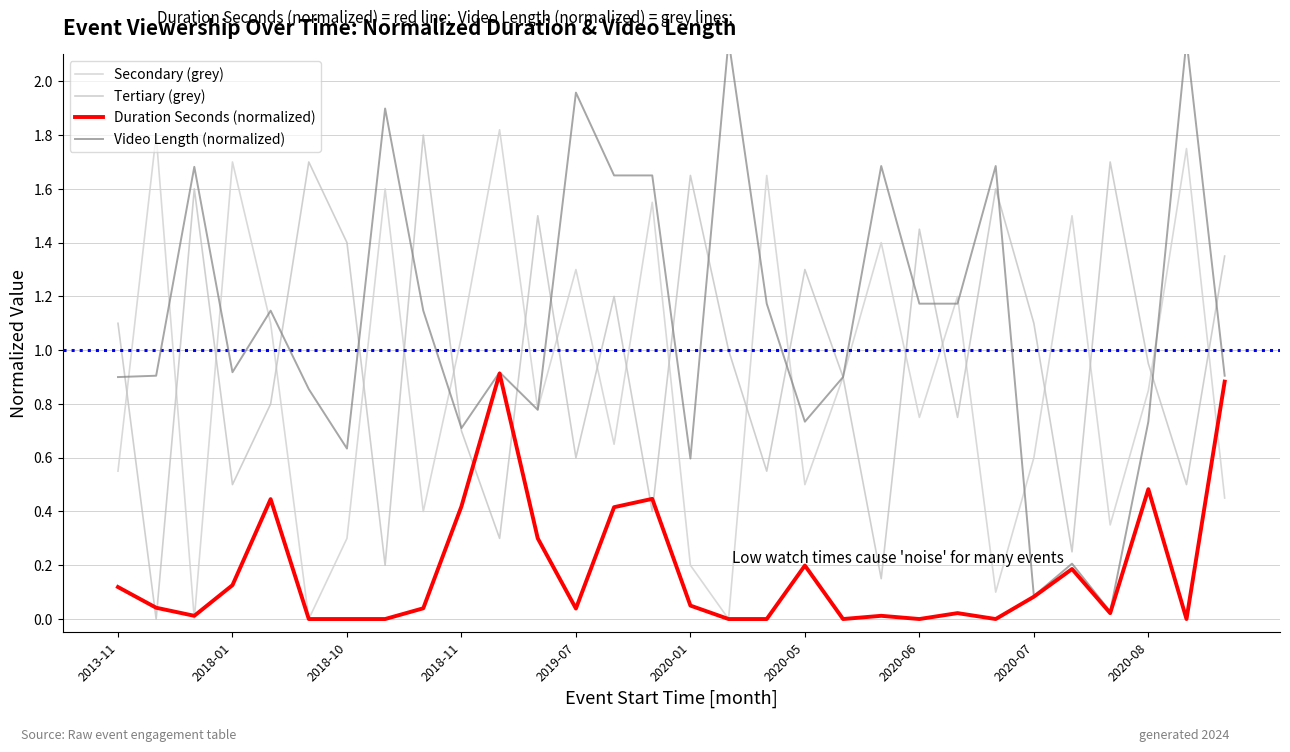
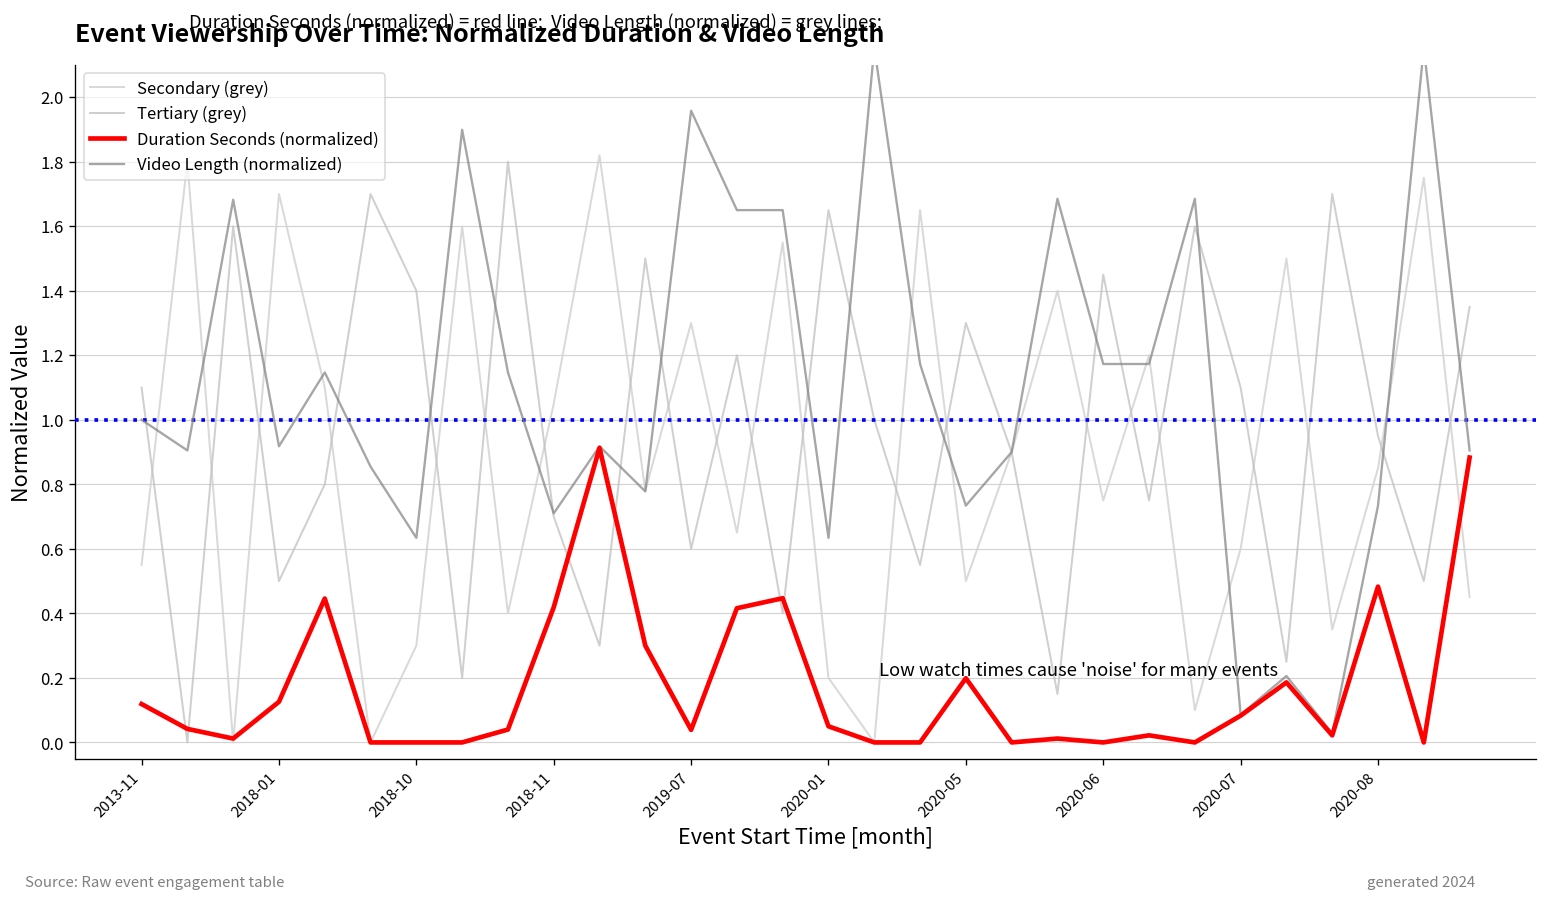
Video Length (normalized), 2013-11: 0.9 -> 1.0
Video Length (normalized), 2020-01: 0.60 -> 0.63
